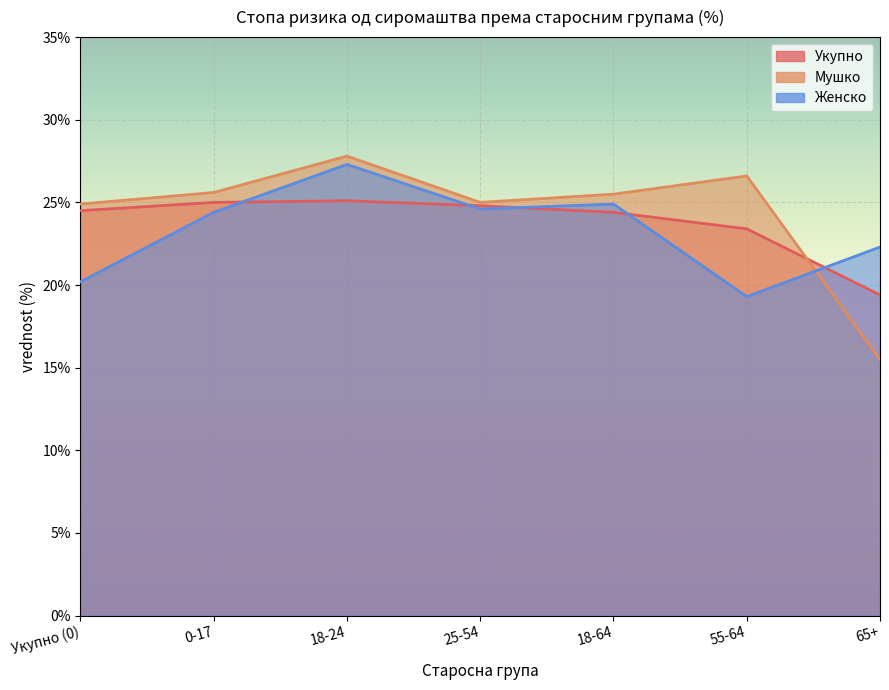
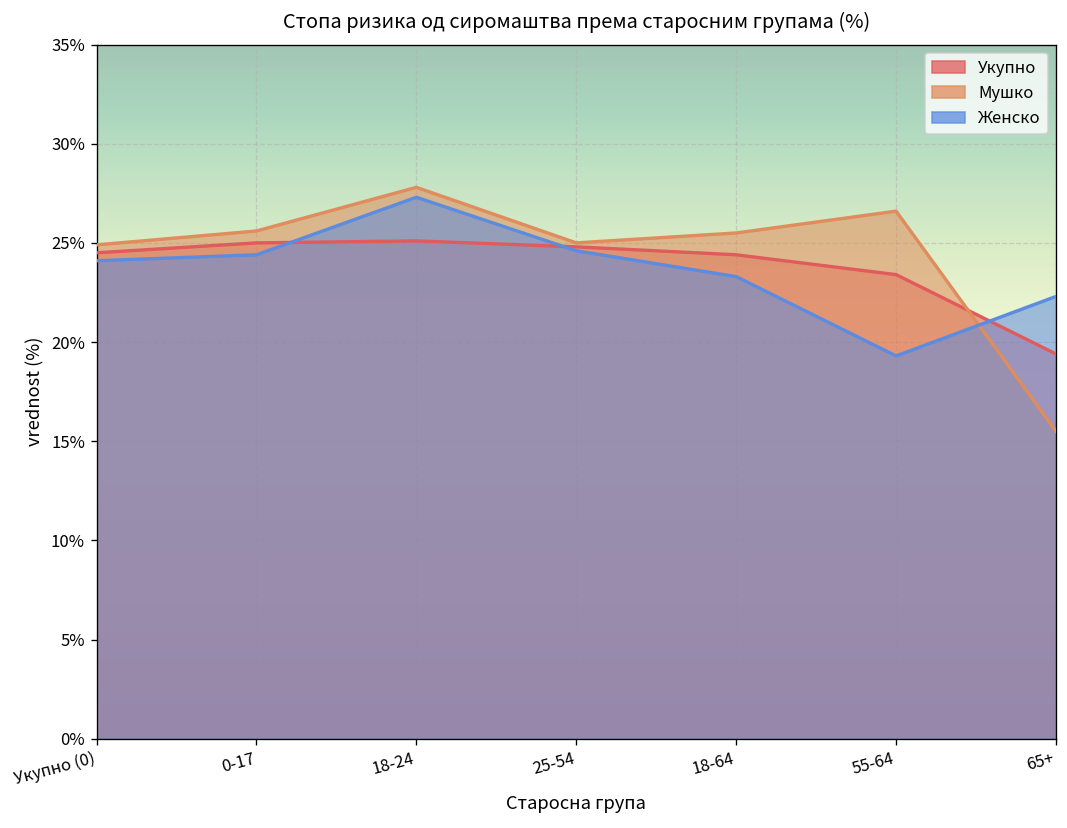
Женско, Укупно (0): 20.2% -> 24.1%
Женско, 18-64: 24.9% -> 23.3%
